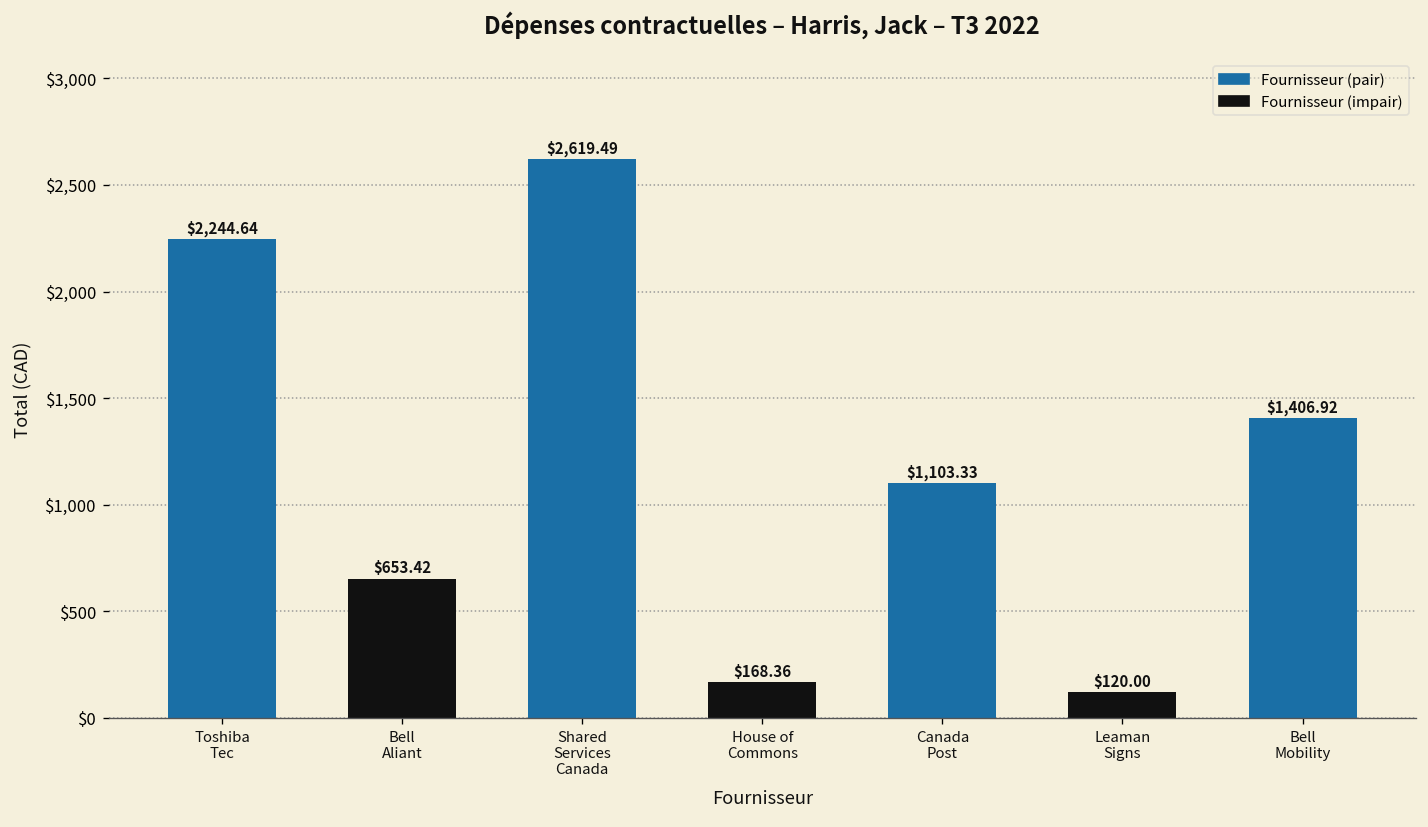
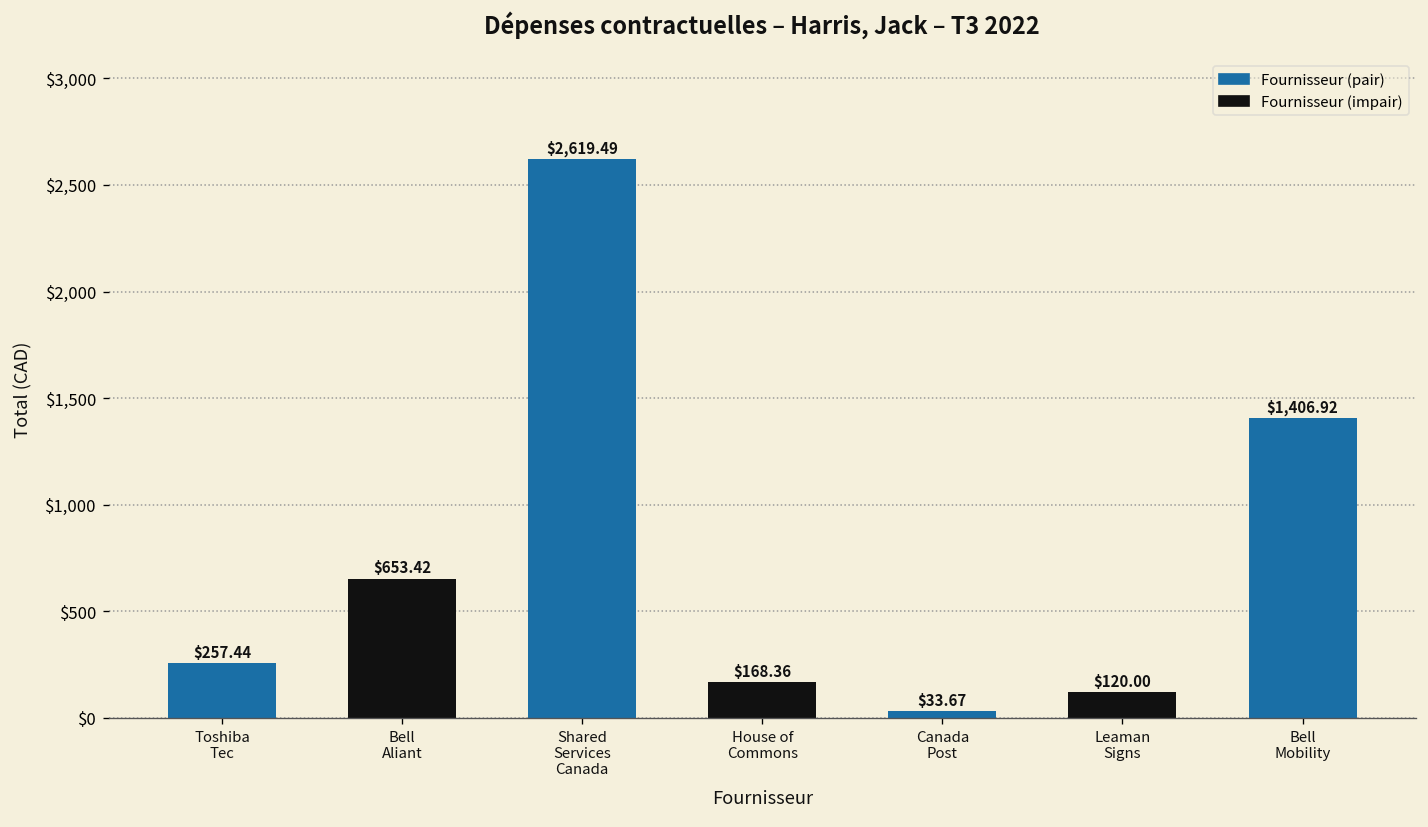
Toshiba Tec: $2,244.64 -> $257.44
Canada Post: $1,103.33 -> $33.67
